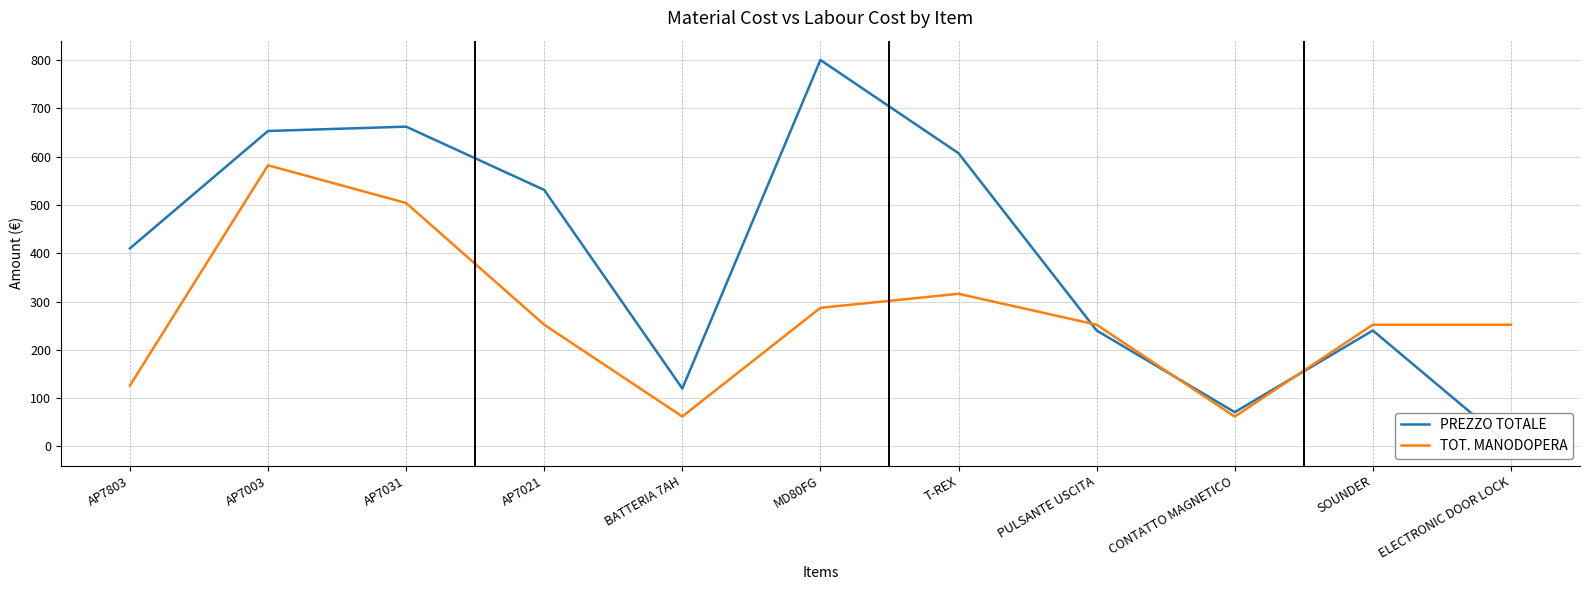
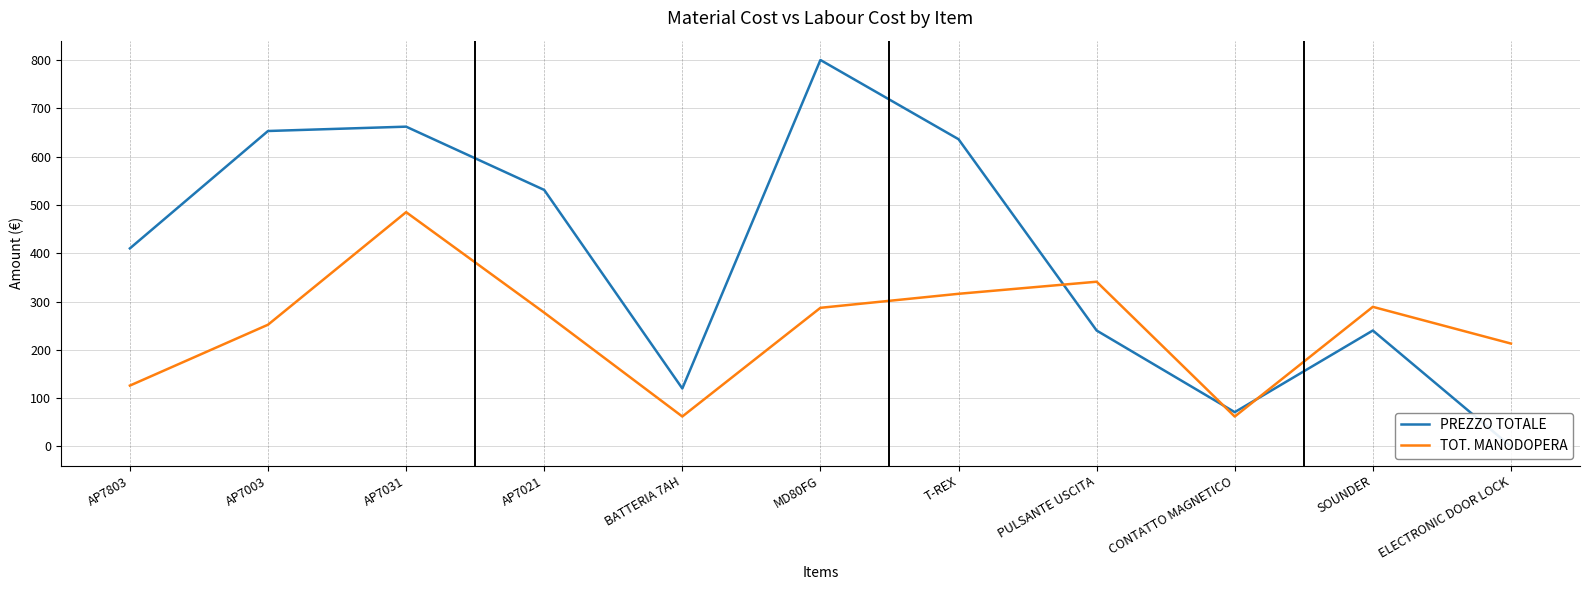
TOT. MANODOPERA, AP7003: 580 -> 250
TOT. MANODOPERA, AP7031: 500 -> 490
TOT. MANODOPERA, AP7021: 250 -> 280
PREZZO TOTALE, T-REX: 610 -> 640
TOT. MANODOPERA, PULSANTE USCITA: 250 -> 340
TOT. MANODOPERA, SOUNDER: 250 -> 290
TOT. MANODOPERA, ELECTRONIC DOOR LOCK: 250 -> 210
